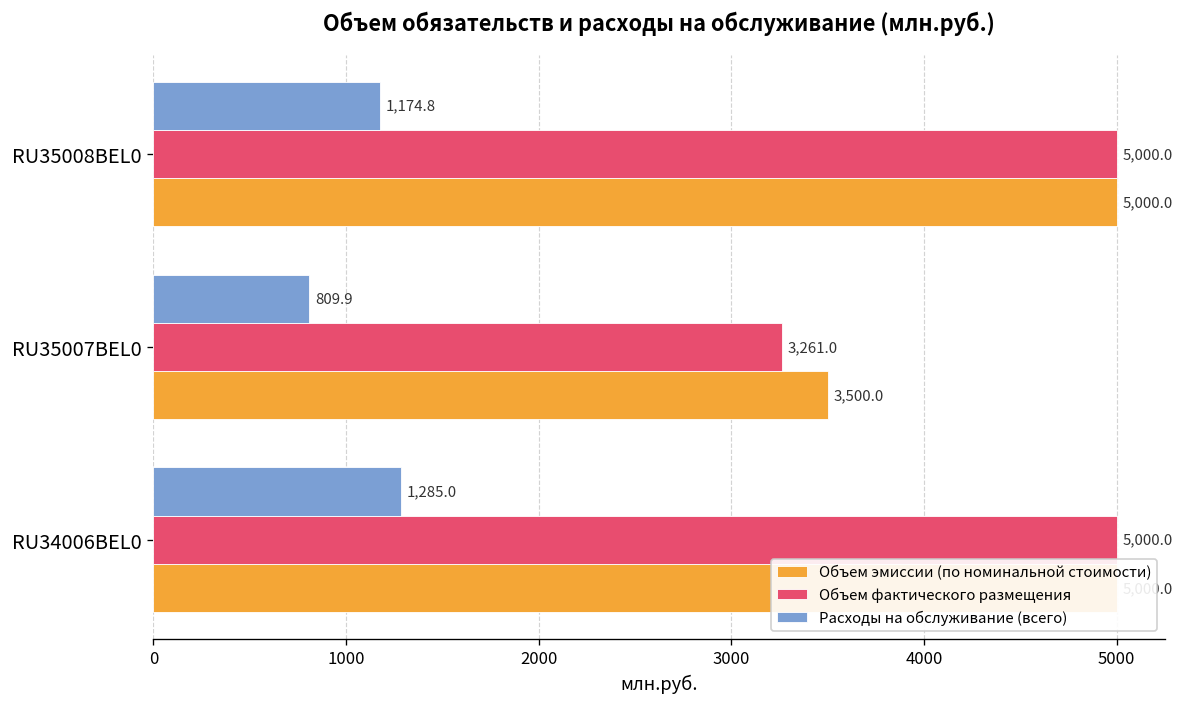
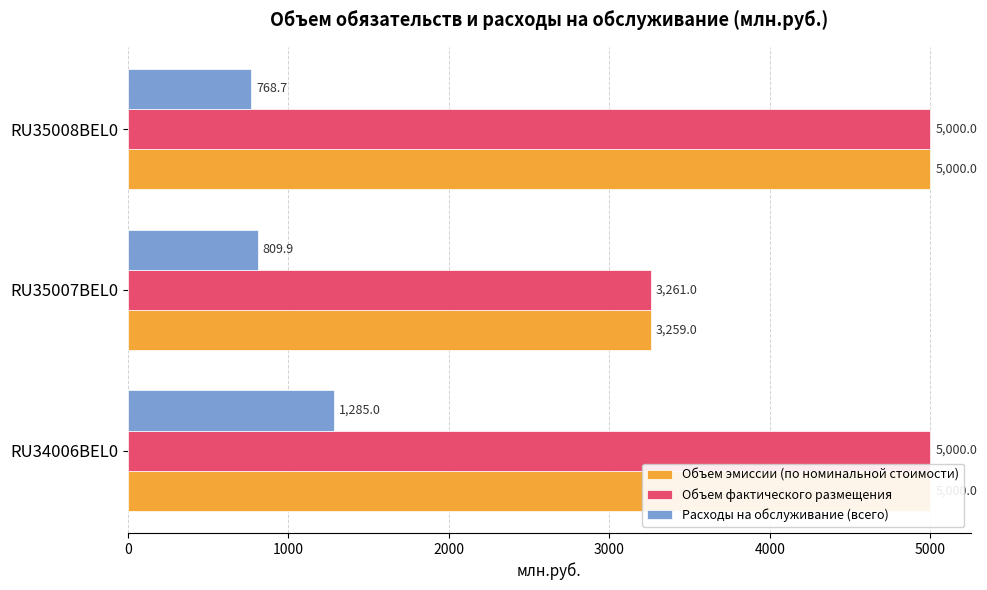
Расходы на обслуживание (всего), RU35008BEL0: 1,174.8 -> 768.7
Объем эмиссии (по номинальной стоимости), RU35007BEL0: 3,500.0 -> 3,259.0
